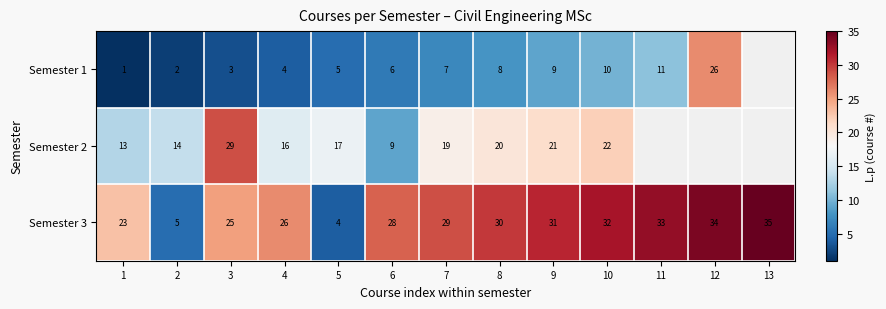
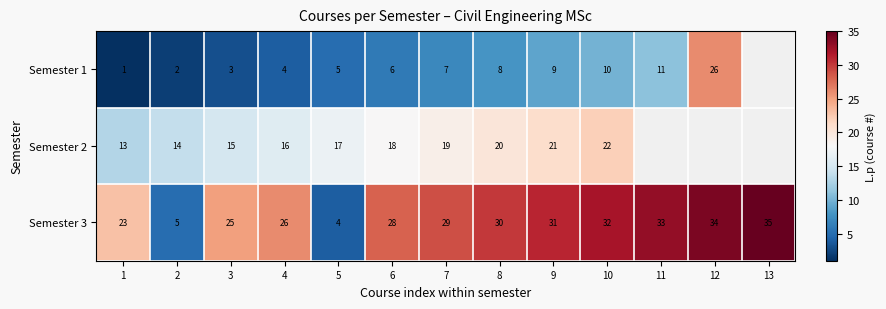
Semester 2, 3: 29 -> 15
Semester 2, 6: 9 -> 18
